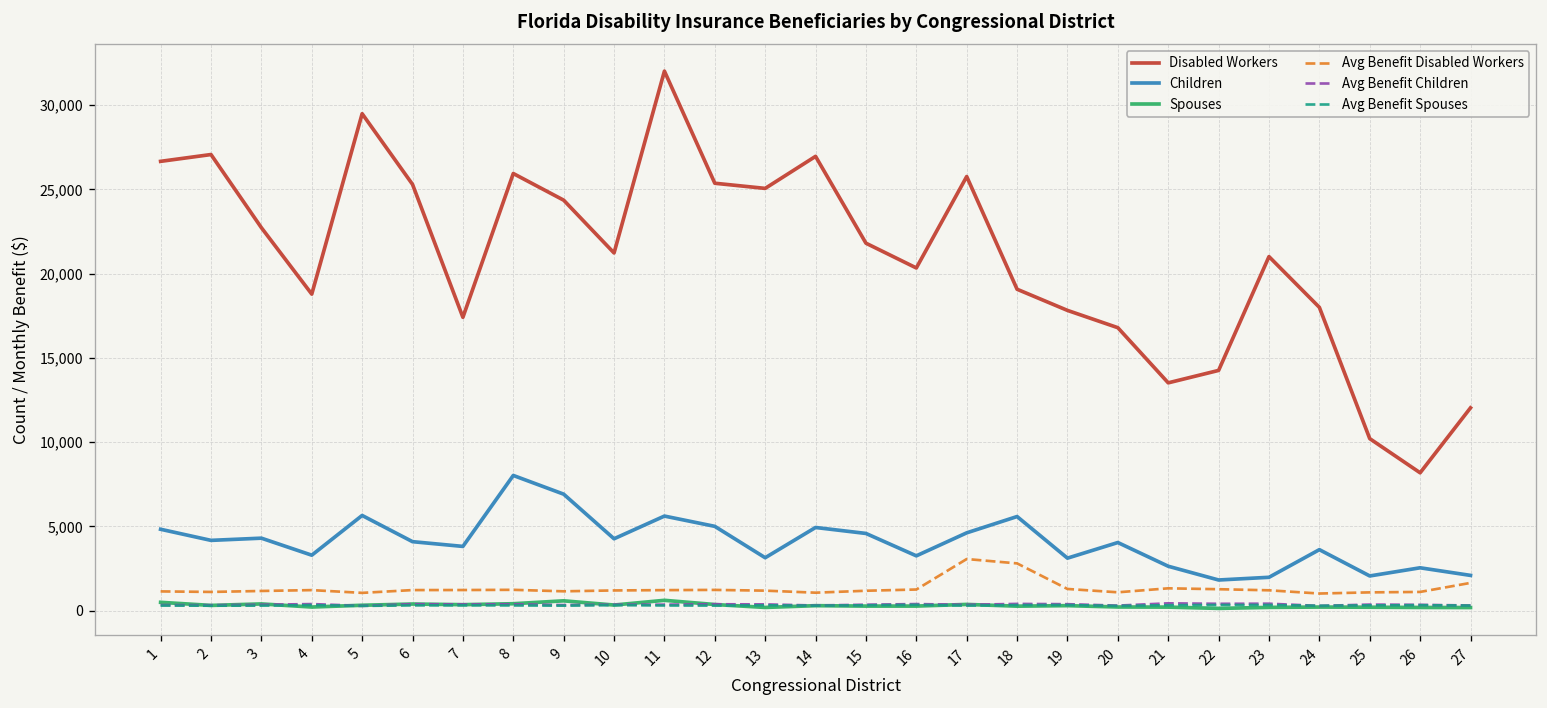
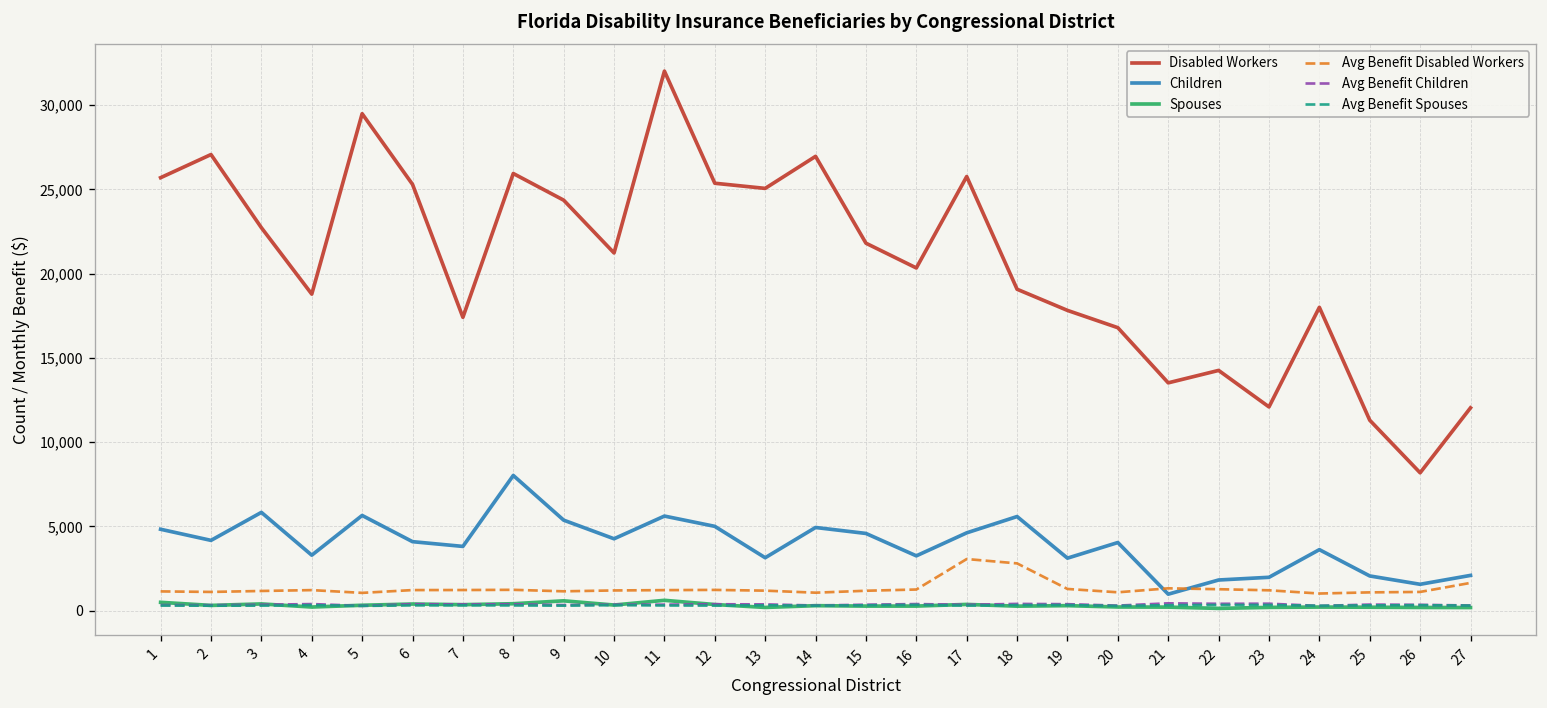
Disabled Workers, 1: 26,700 -> 25,700
Children, 3: 4,300 -> 5,800
Children, 9: 6,900 -> 5,400
Children, 21: 2,600 -> 1,000
Disabled Workers, 23: 21,000 -> 12,100
Disabled Workers, 25: 10,200 -> 11,300
Children, 26: 2,500 -> 1,600
